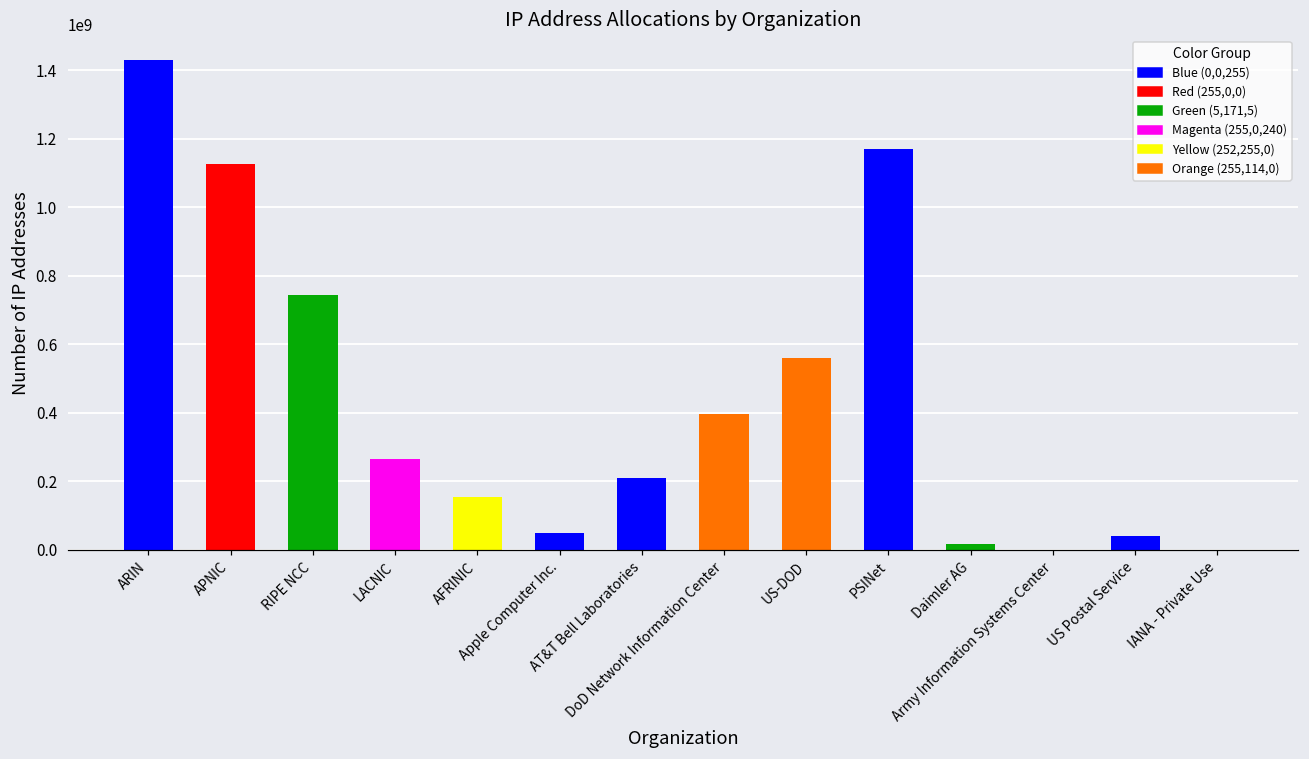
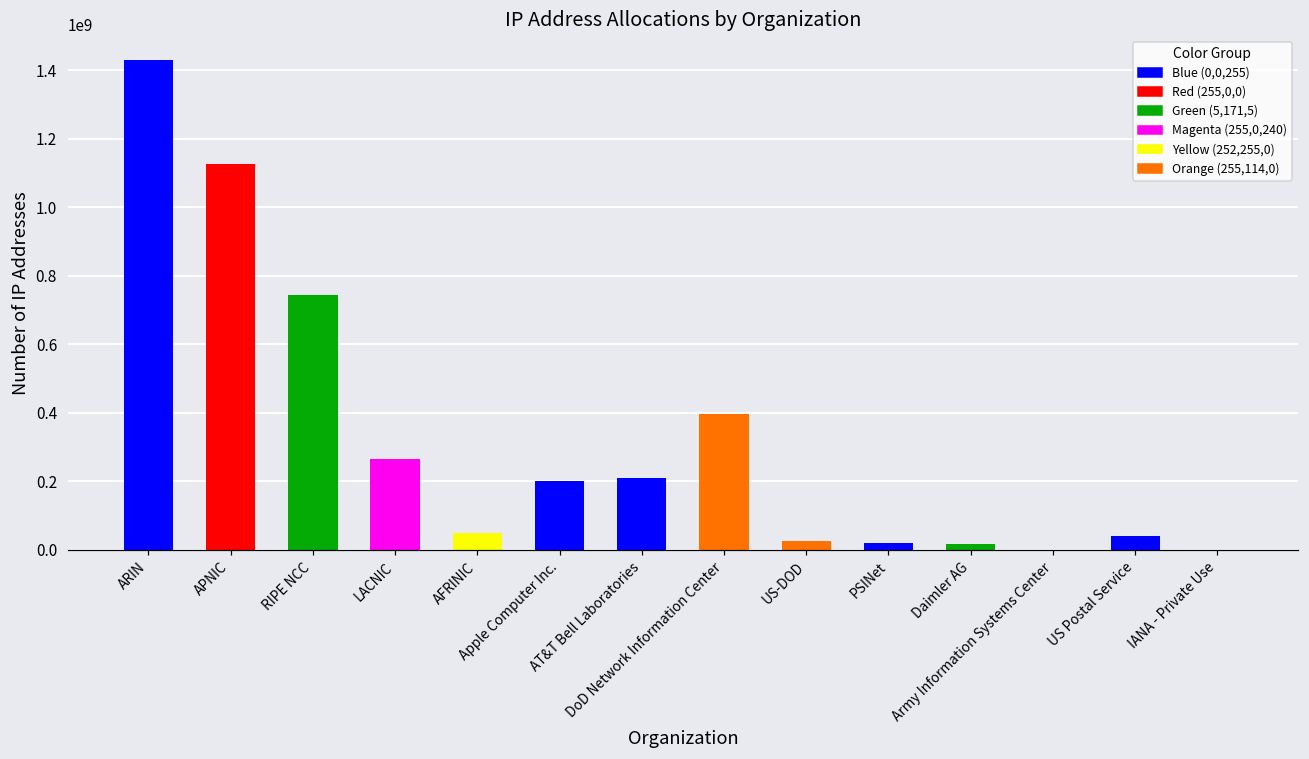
AFRINIC: 150000000 -> 50000000
Apple Computer Inc.: 50000000 -> 200000000
US-DOD: 560000000 -> 30000000
PSINet: 1170000000 -> 20000000
